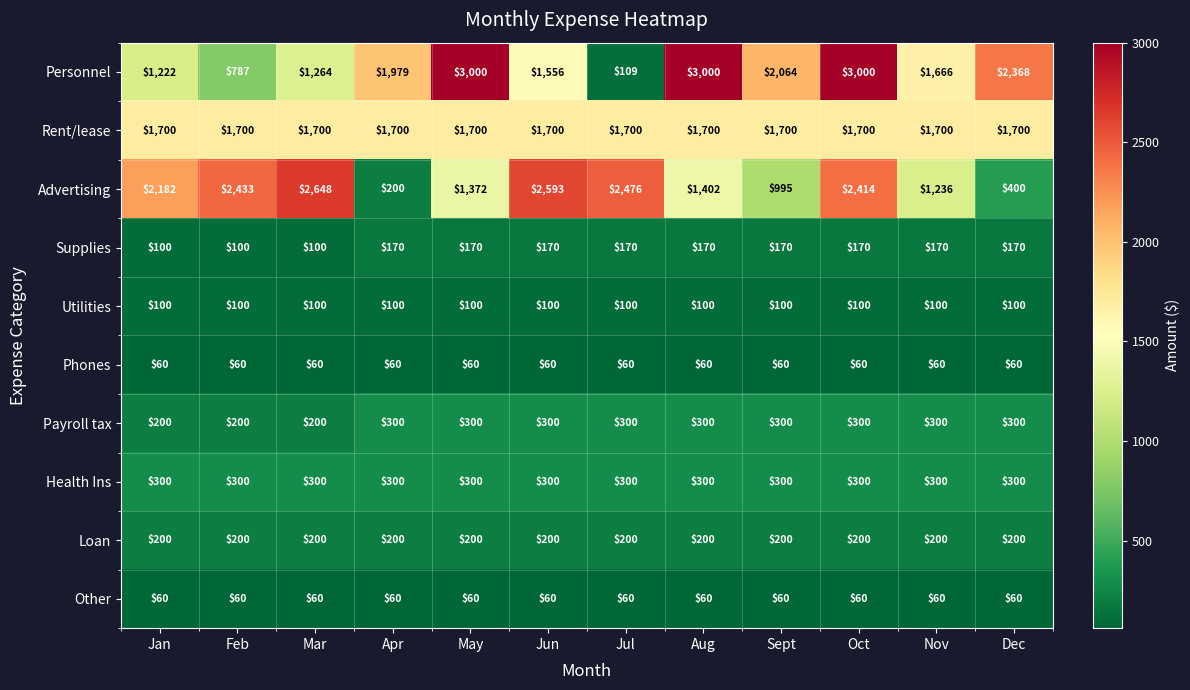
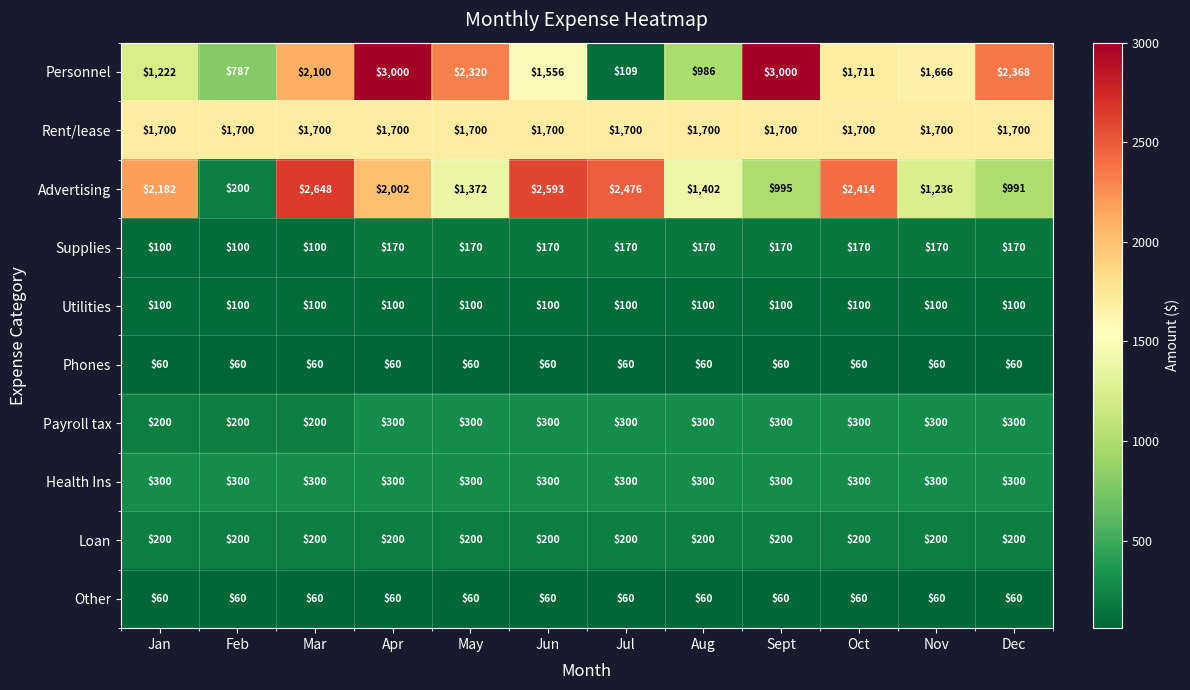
Personnel, Mar: $1,264 -> $2,100
Personnel, Apr: $1,979 -> $3,000
Personnel, May: $3,000 -> $2,320
Personnel, Aug: $3,000 -> $986
Personnel, Sept: $2,064 -> $3,000
Personnel, Oct: $3,000 -> $1,711
Advertising, Feb: $2,433 -> $200
Advertising, Apr: $200 -> $2,002
Advertising, Dec: $400 -> $991
